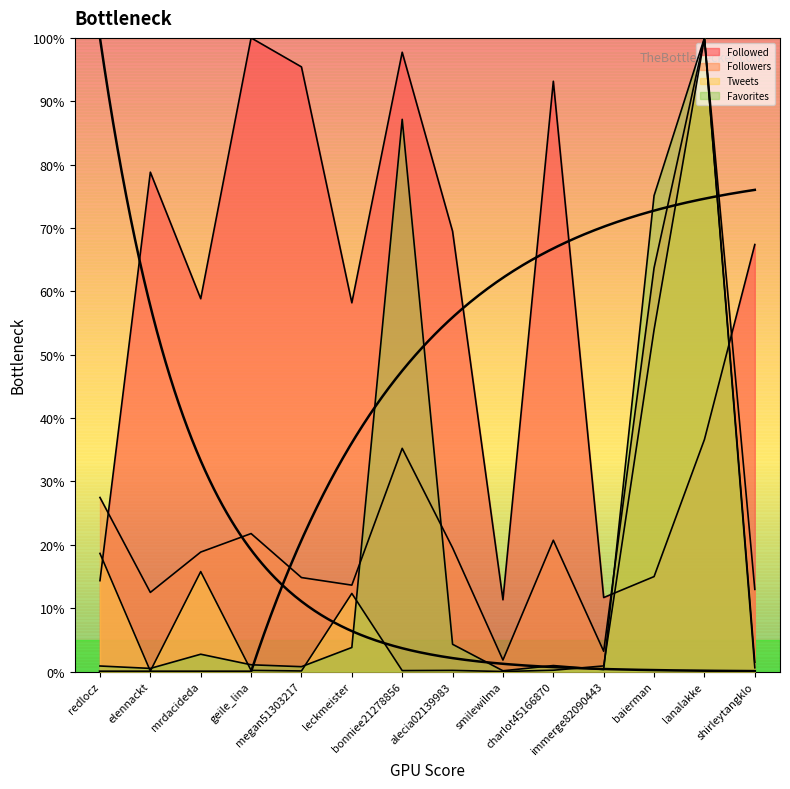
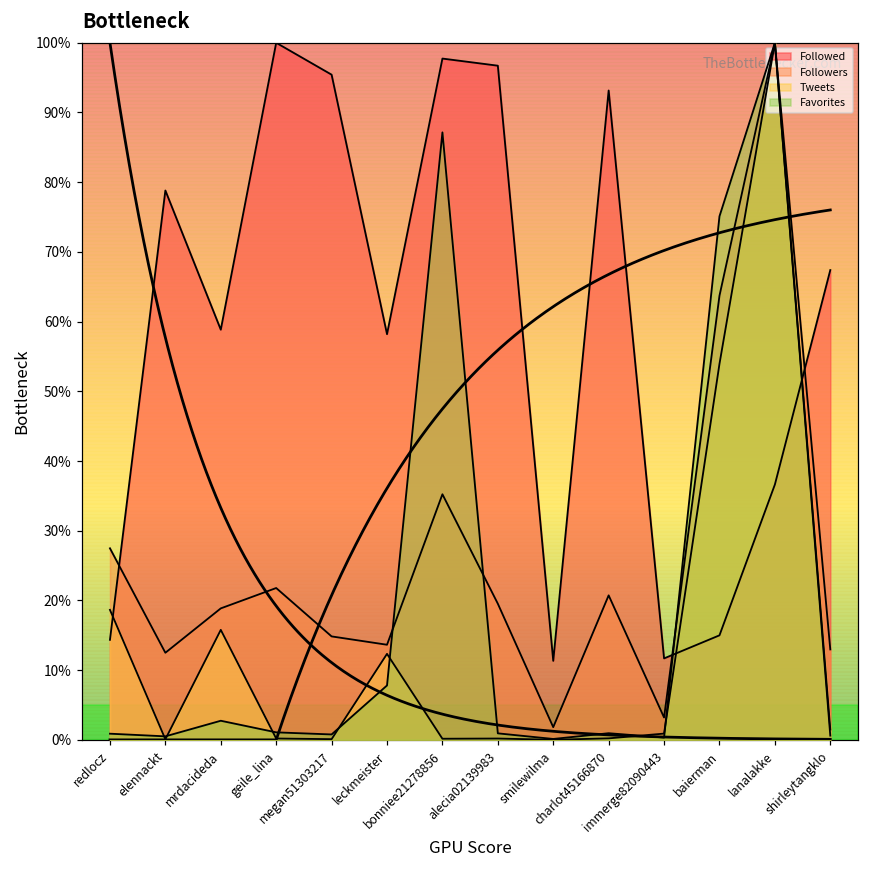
Favorites, leckmeister: 4% -> 8%
Followed, alecia02139983: 69% -> 97%
Favorites, alecia02139983: 4% -> 1%
